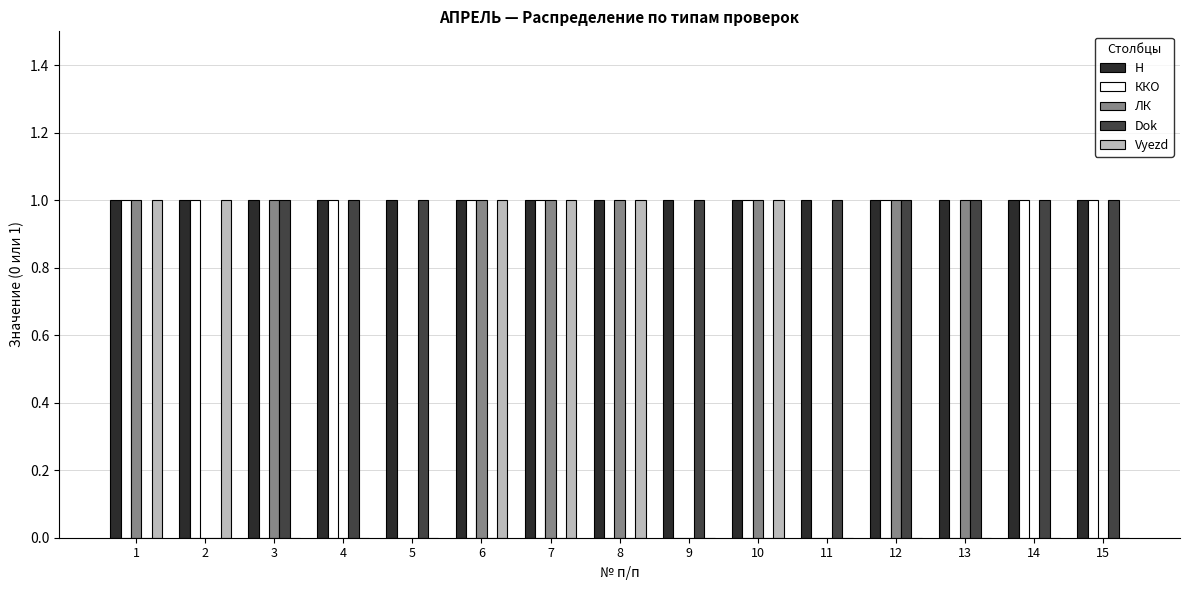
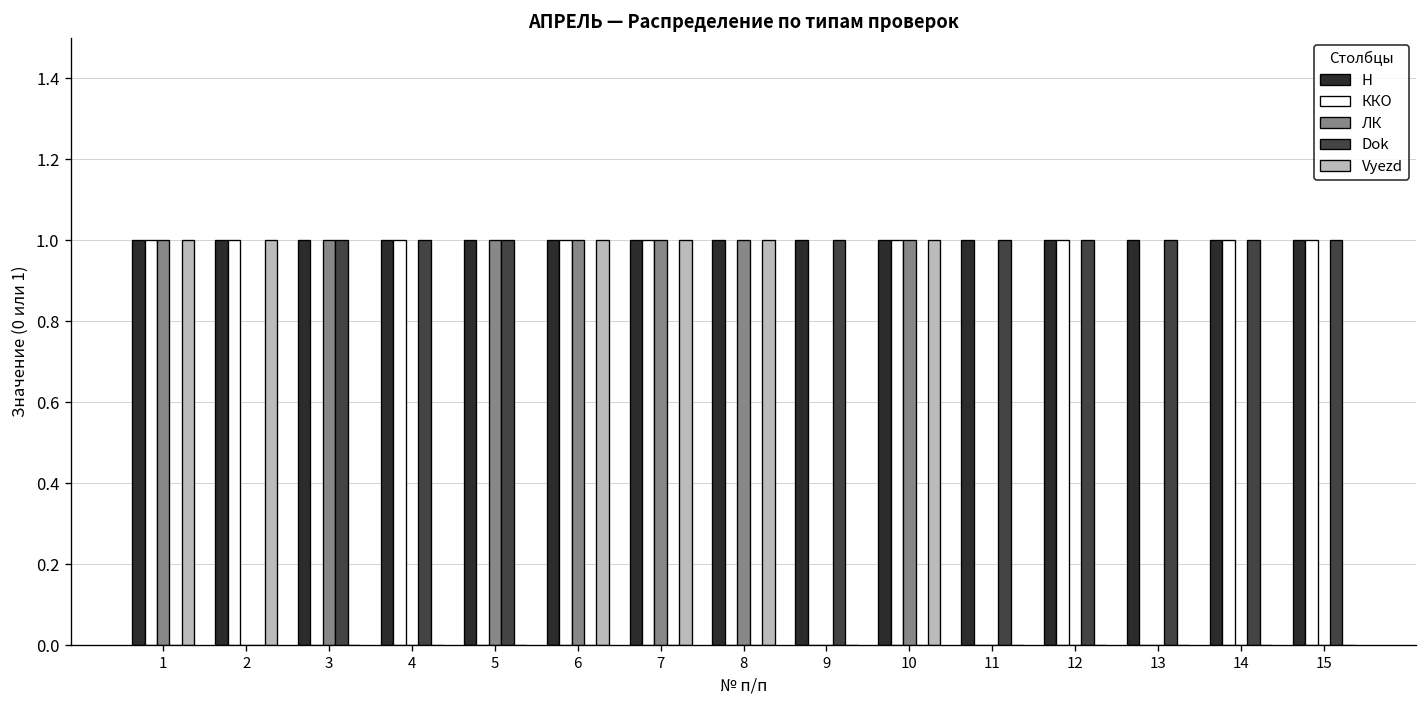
ЛК, 5: 0 -> 1
ЛК, 12: 1 -> 0
ЛК, 13: 1 -> 0
